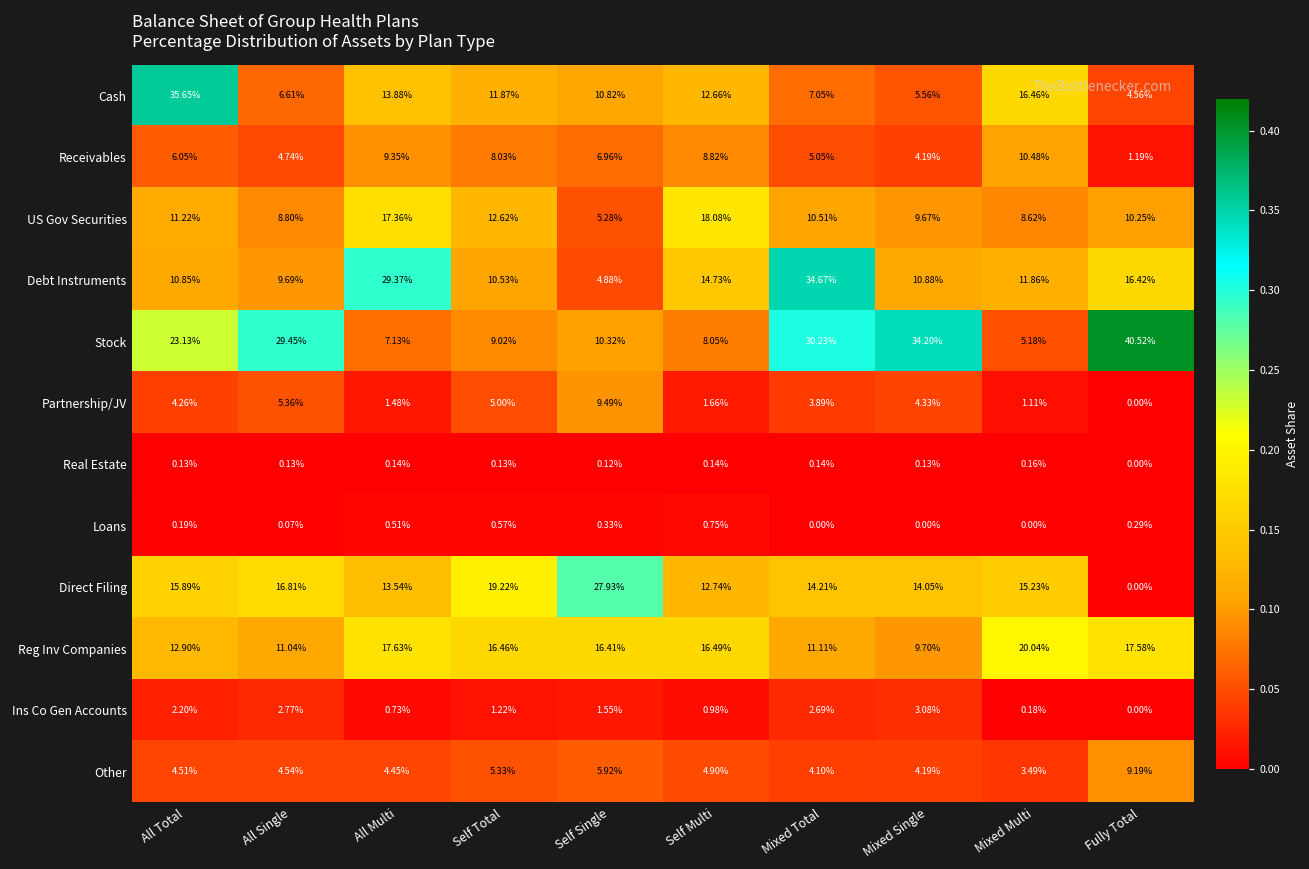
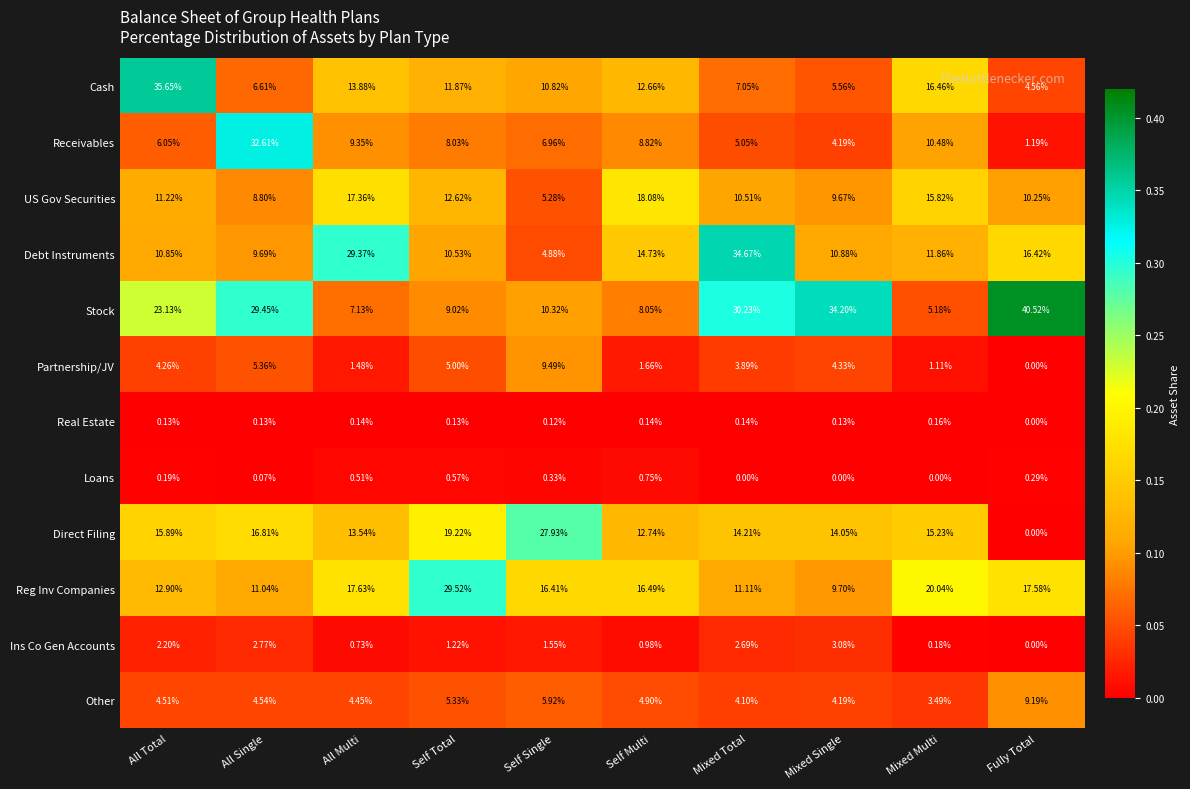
Receivables, All Single: 4.74% -> 32.61%
US Gov Securities, Mixed Multi: 8.62% -> 15.82%
Reg Inv Companies, Self Total: 16.46% -> 29.52%
